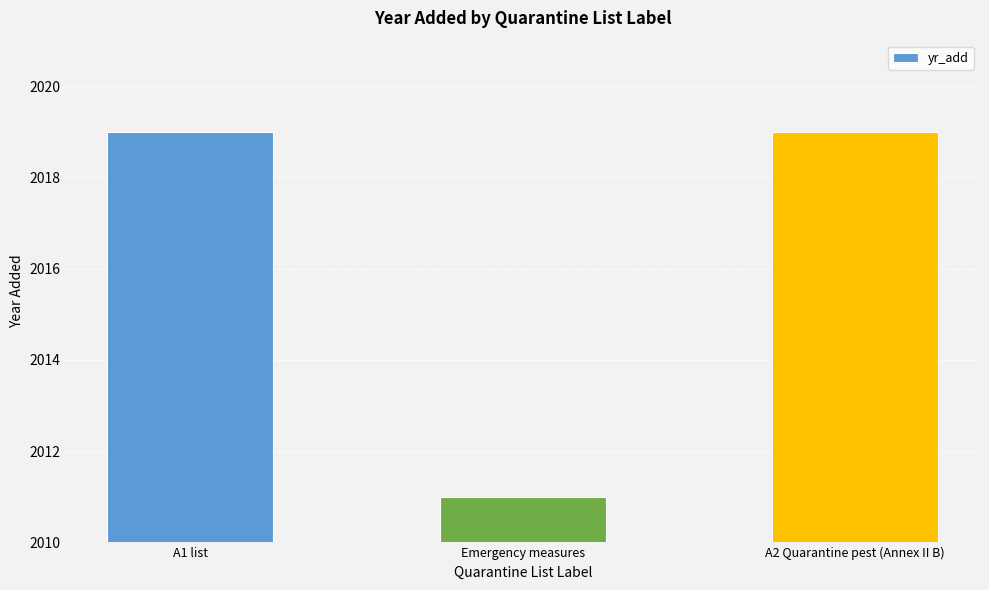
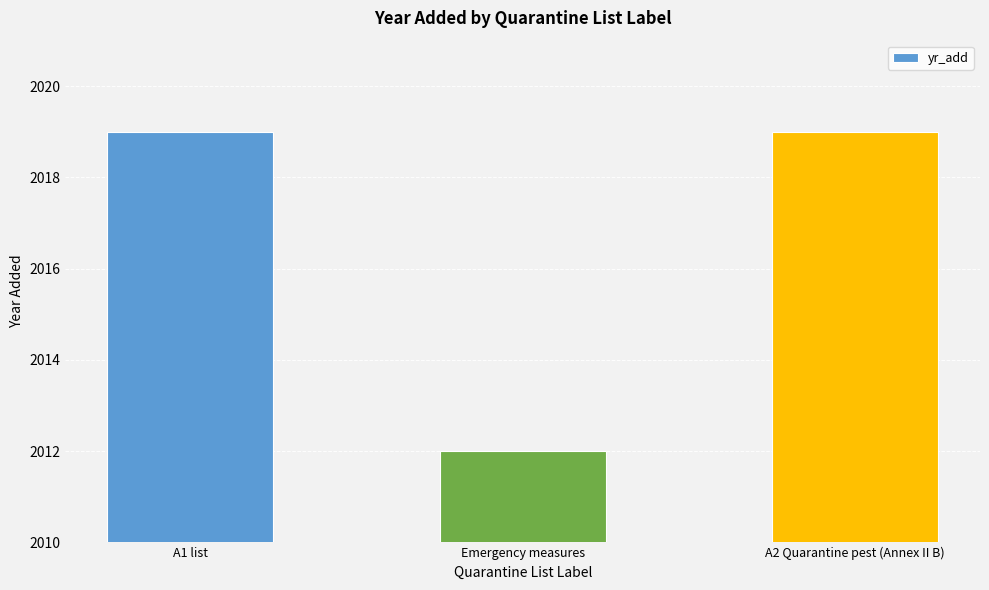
Emergency measures: 2011 -> 2012
